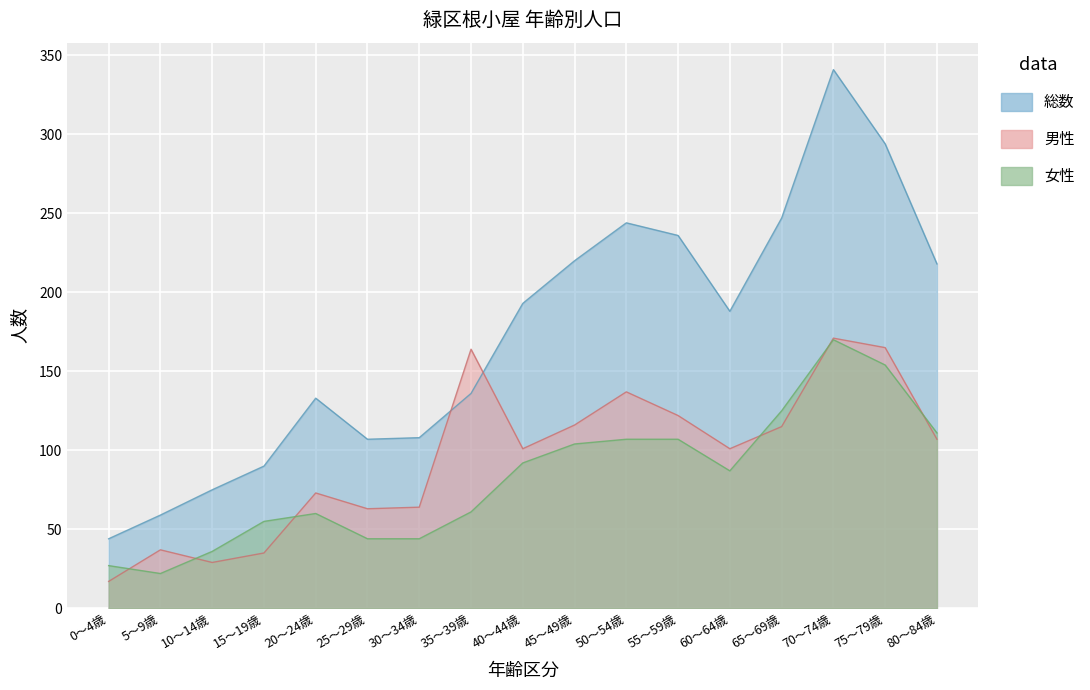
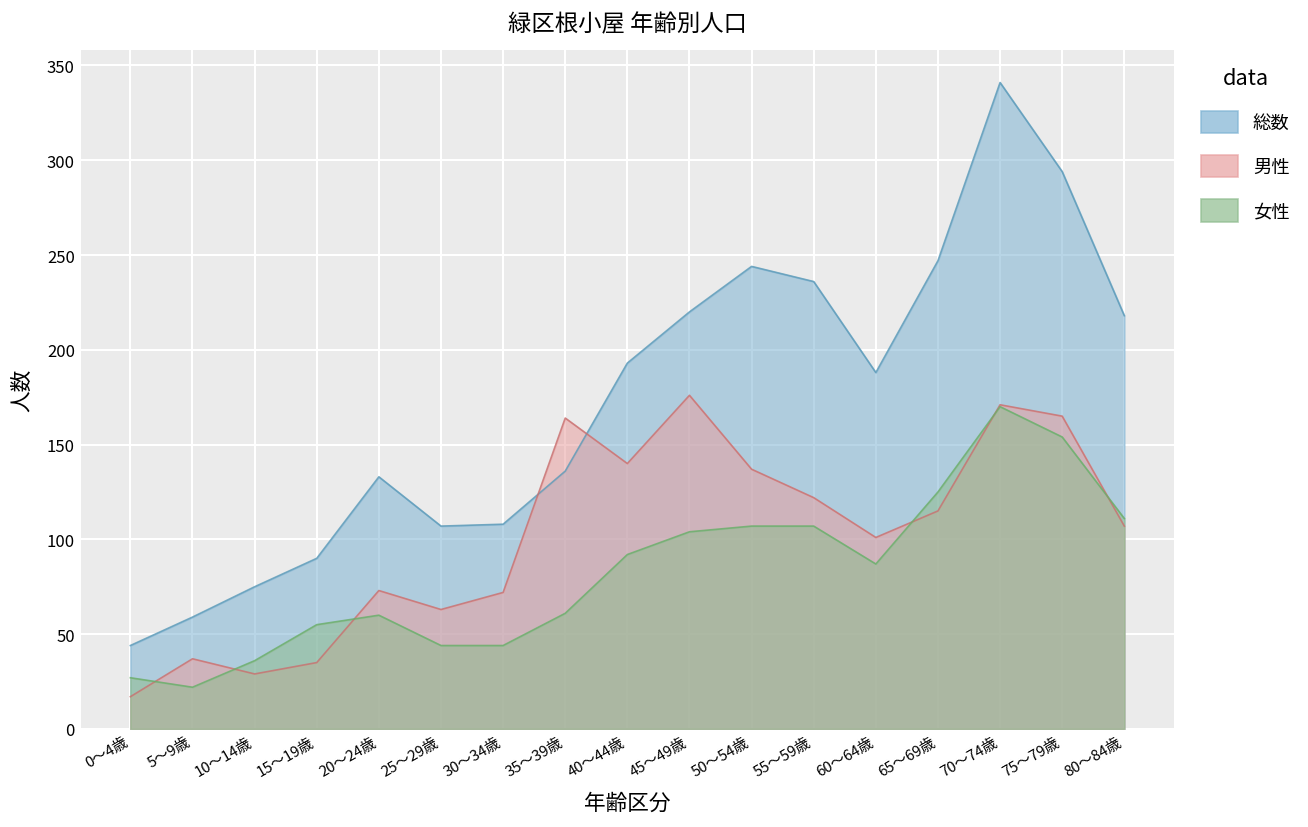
男性, 30～34歳: 64 -> 72
男性, 40～44歳: 101 -> 140
男性, 45～49歳: 116 -> 176
